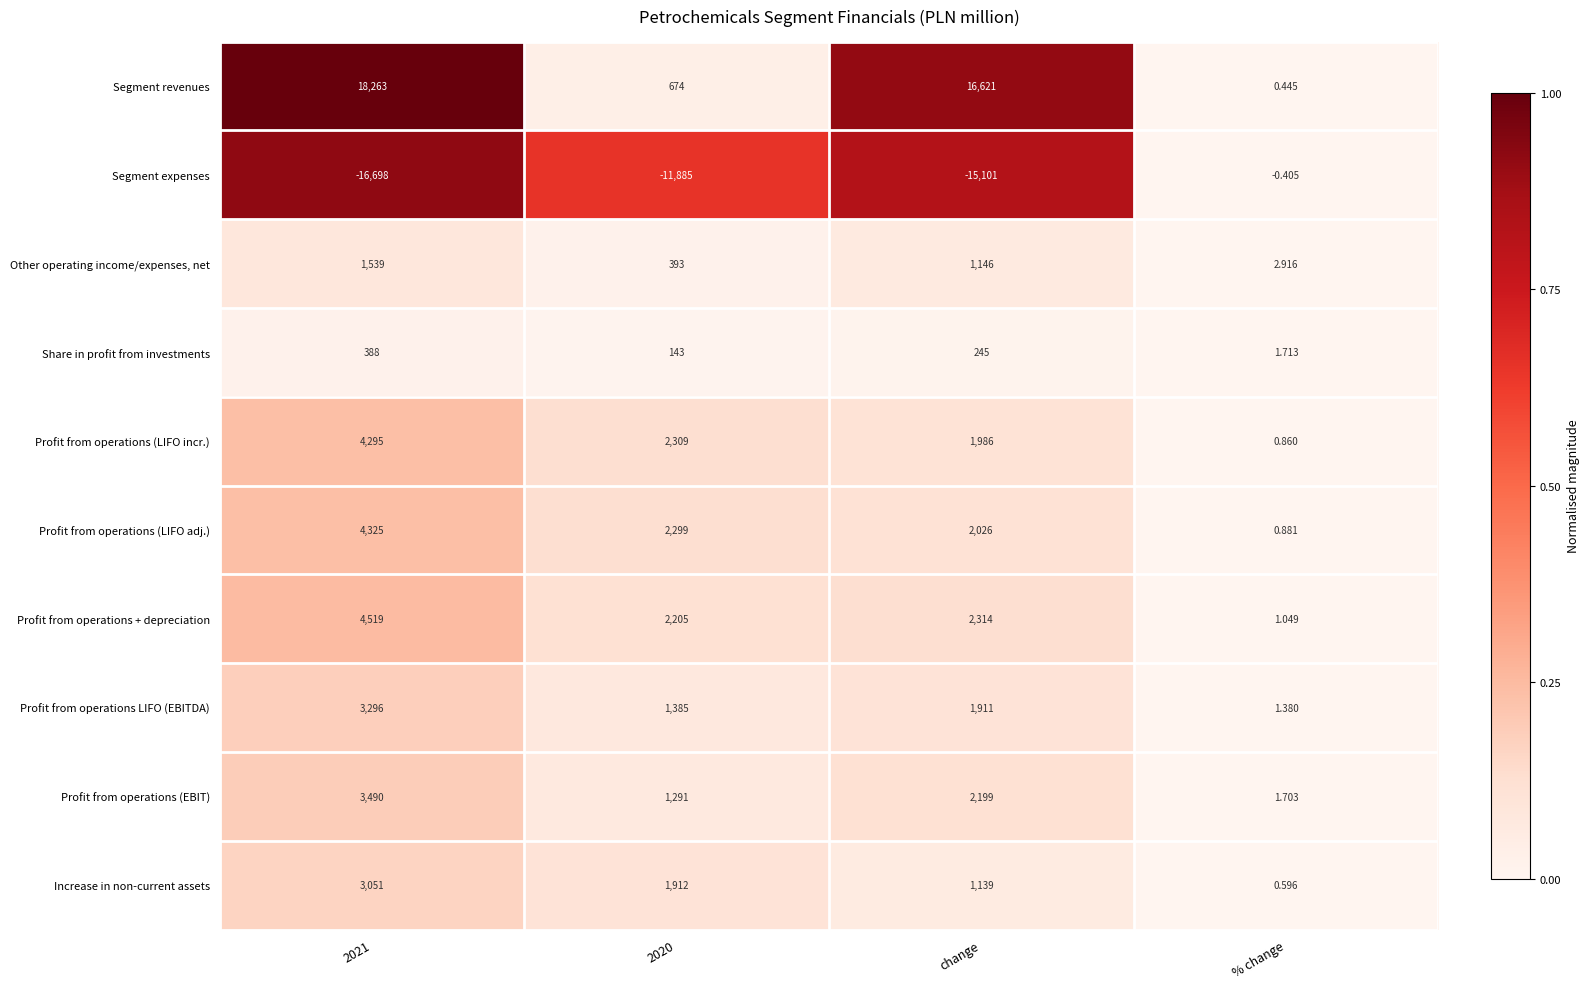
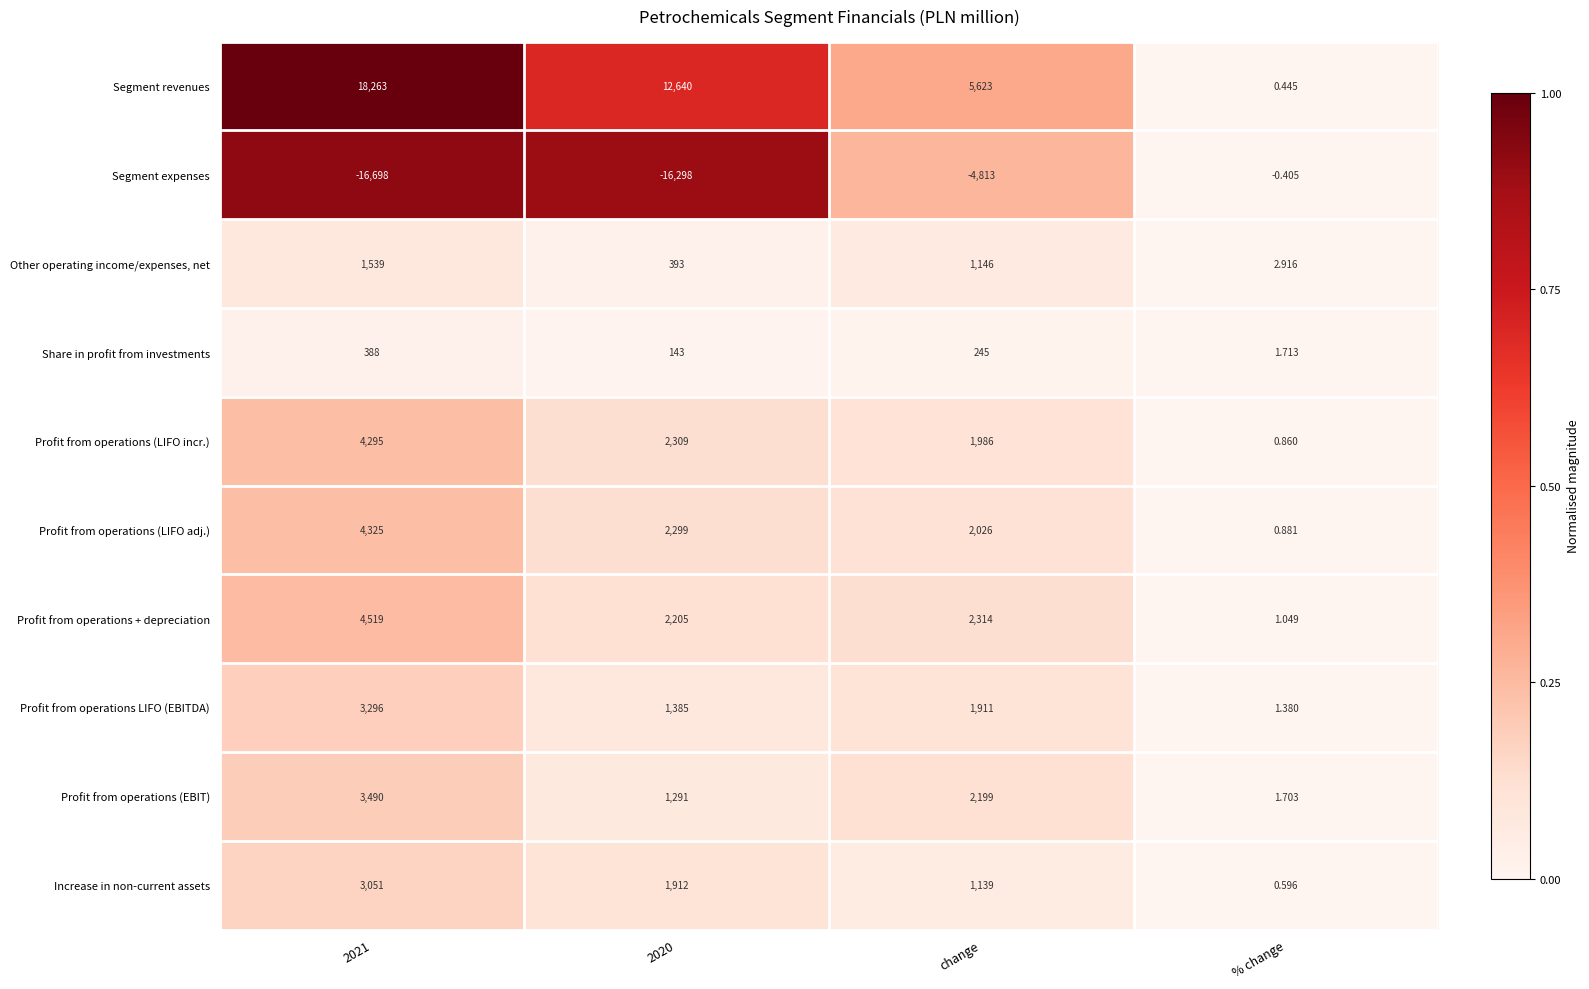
Segment revenues, 2020: 674 -> 12,640
Segment revenues, change: 16,621 -> 5,623
Segment expenses, 2020: -11,885 -> -16,298
Segment expenses, change: -15,101 -> -4,813
